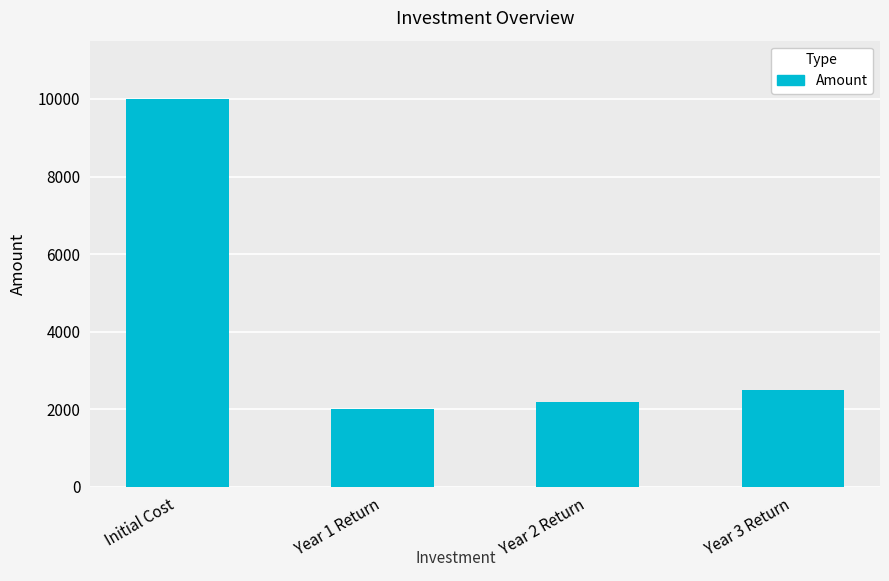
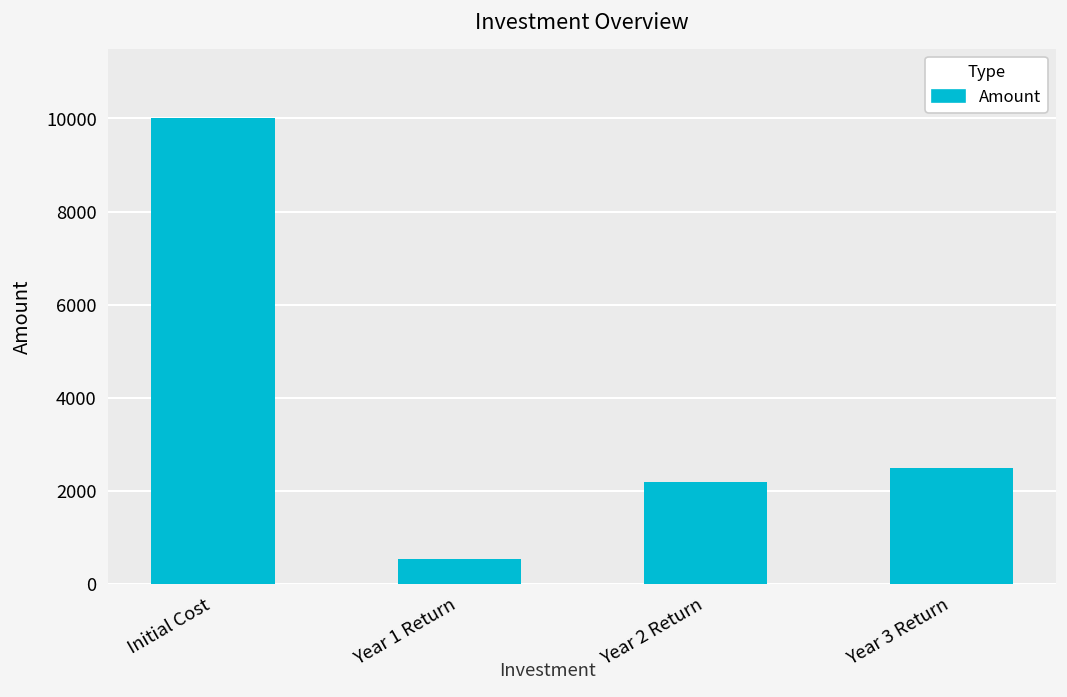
Year 1 Return: 2000 -> 500
